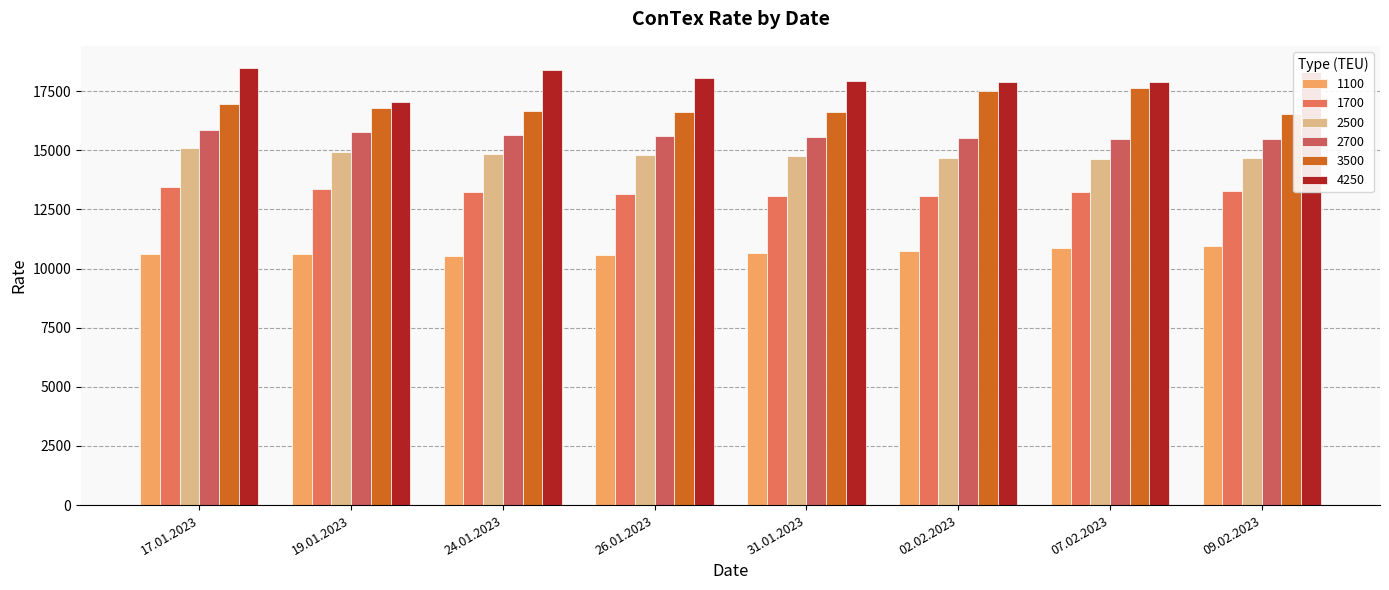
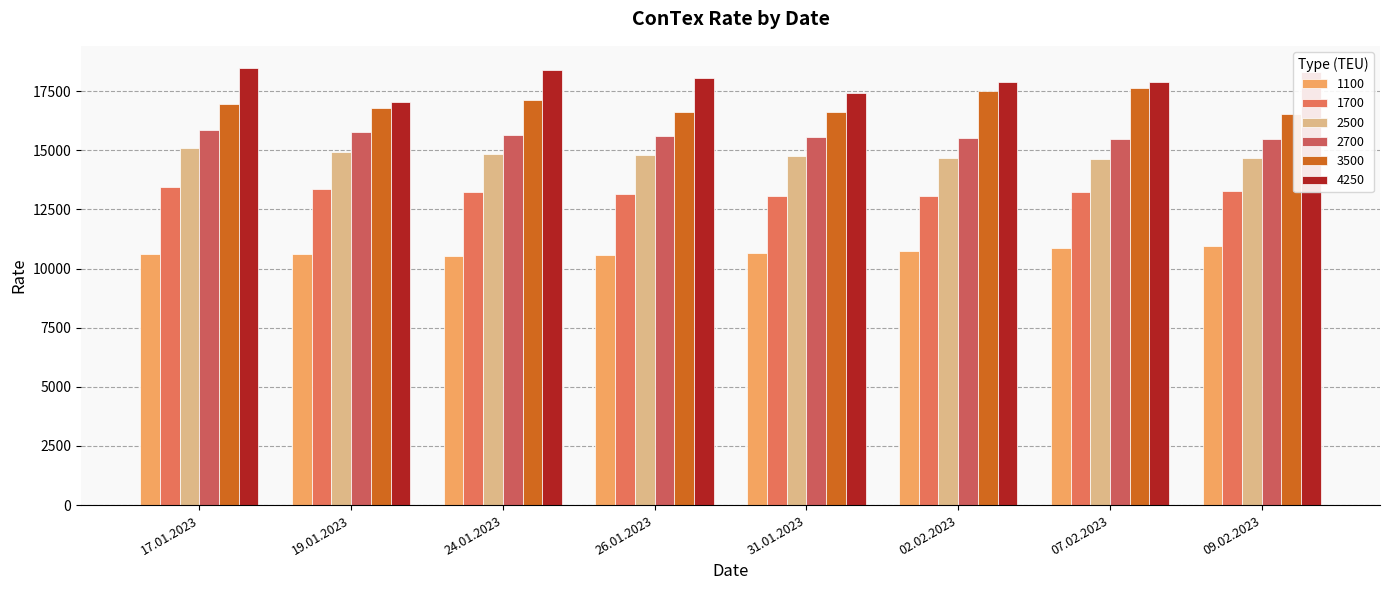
3500, 24.01.2023: 16700 -> 17100
4250, 31.01.2023: 17900 -> 17400
